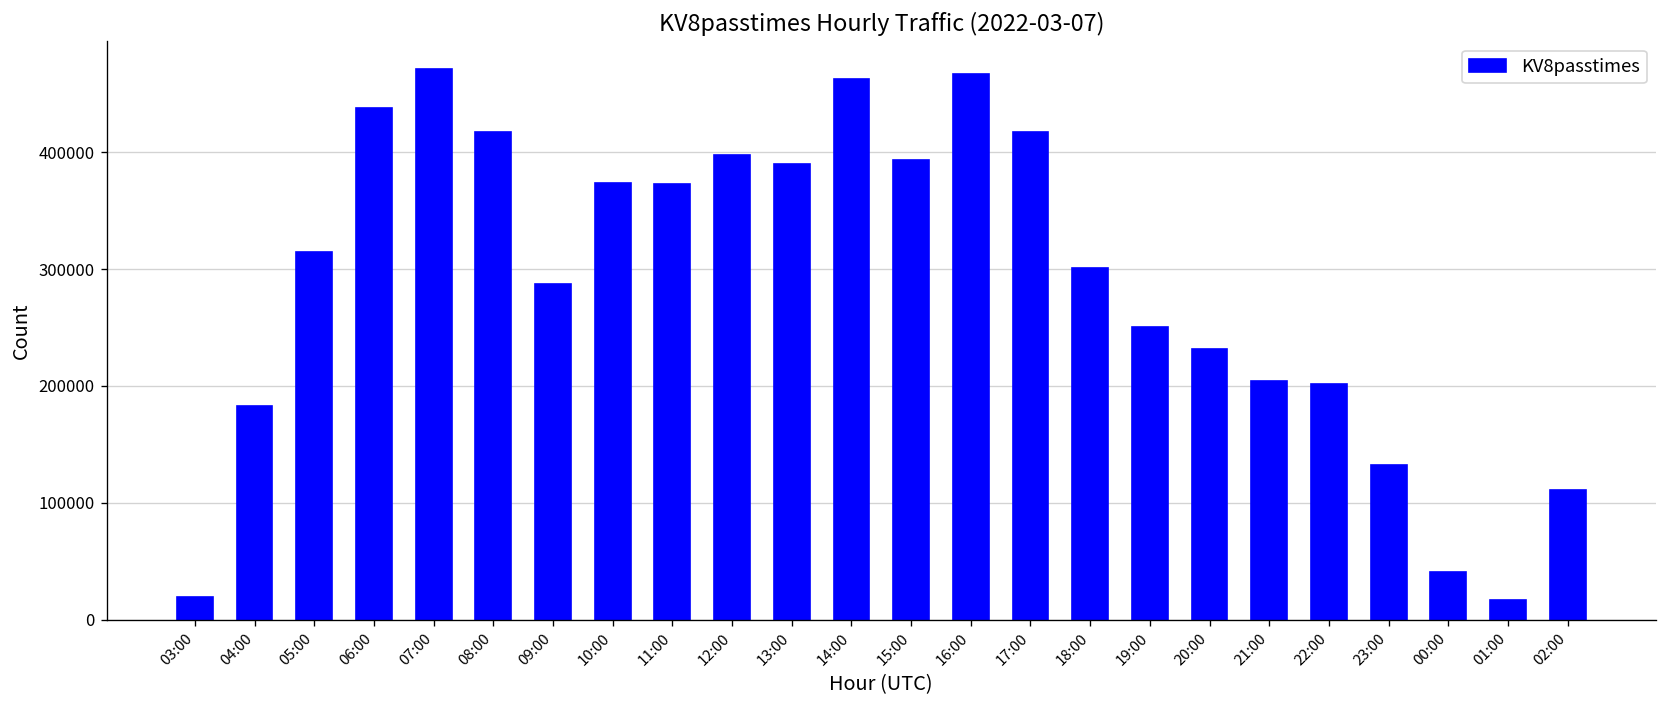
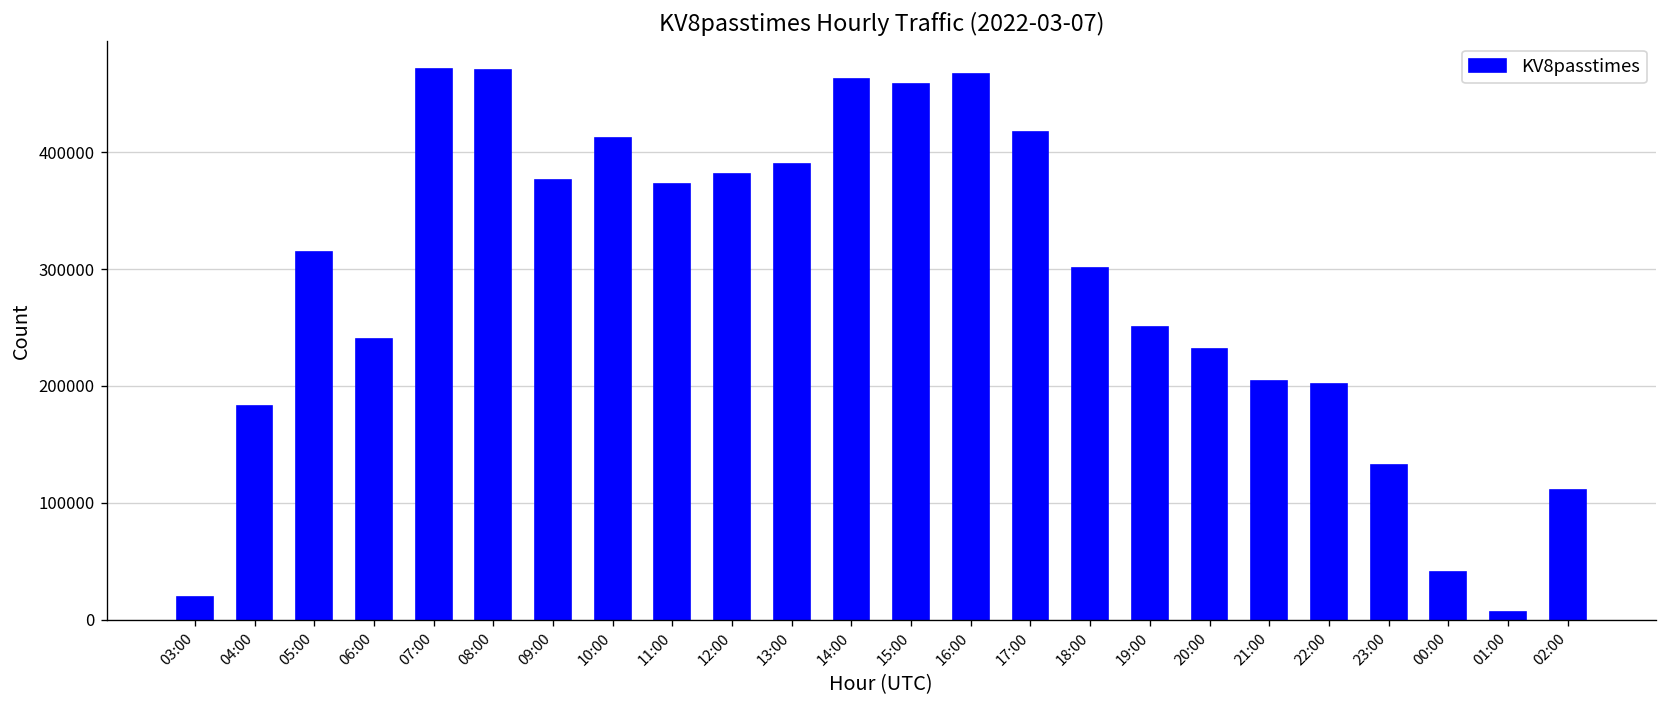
06:00: 440000 -> 240000
08:00: 420000 -> 470000
09:00: 290000 -> 380000
10:00: 370000 -> 410000
12:00: 400000 -> 380000
15:00: 390000 -> 460000
01:00: 20000 -> 10000
